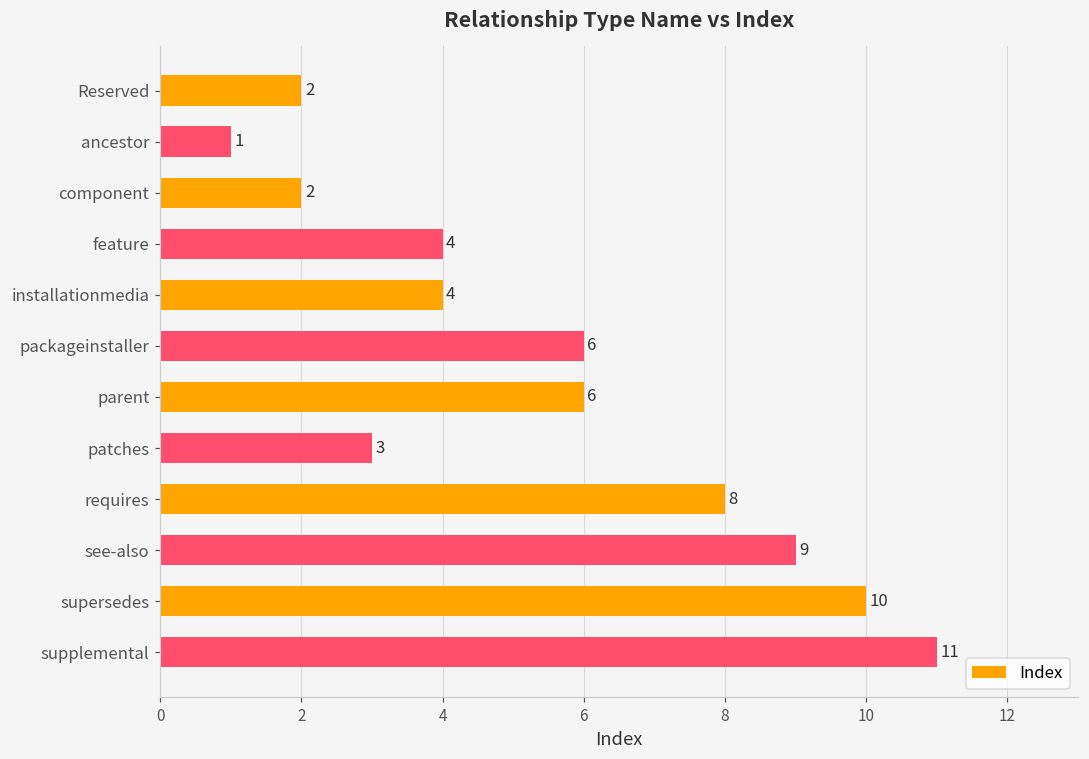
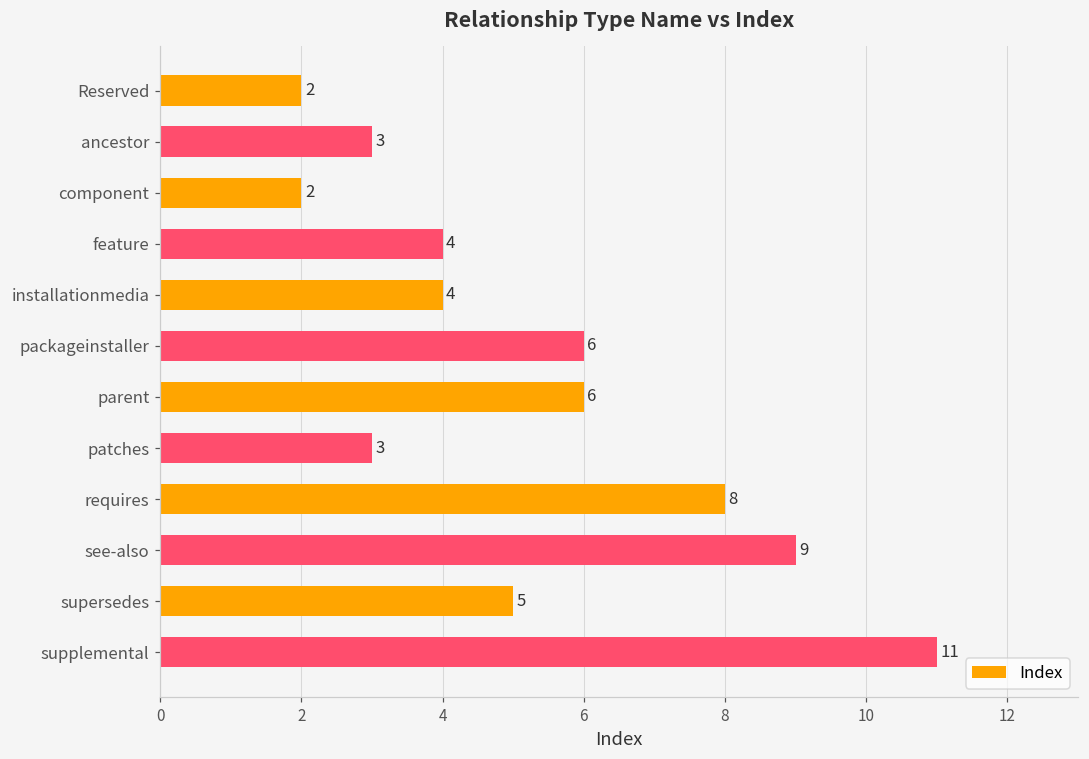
ancestor: 1 -> 3
supersedes: 10 -> 5
